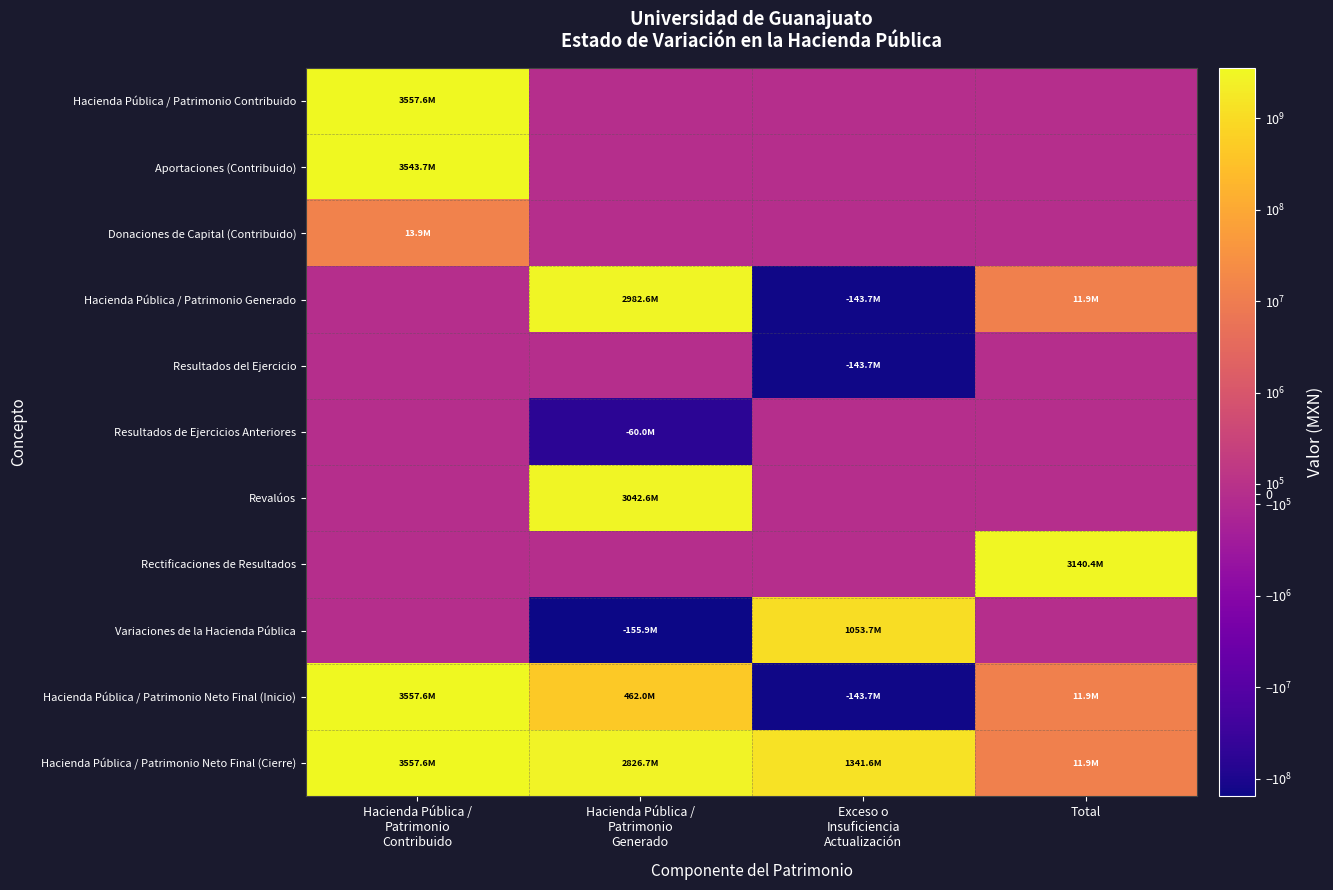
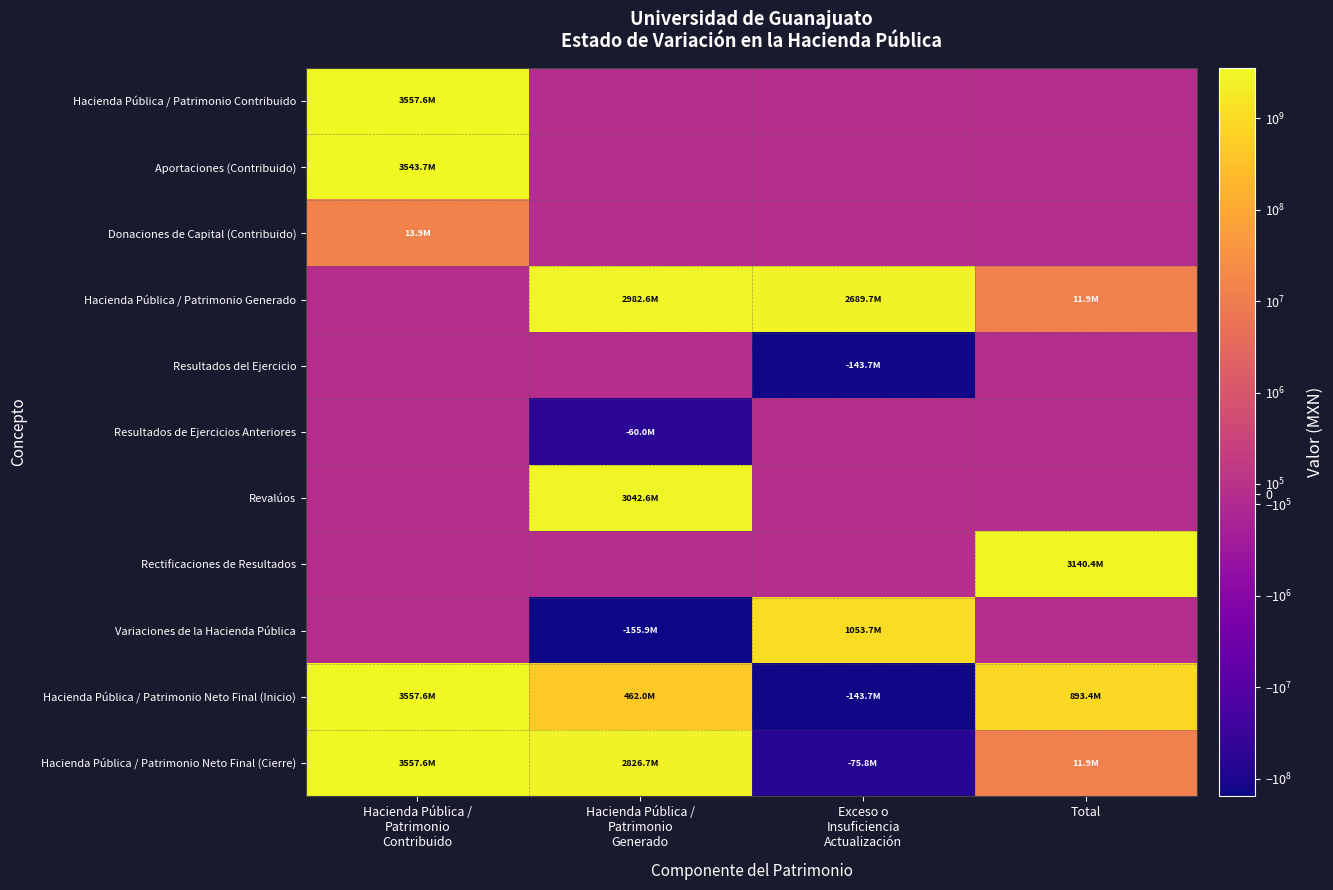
Hacienda Pública / Patrimonio Generado, Exceso o Insuficiencia Actualización: -143.7M -> 2689.7M
Hacienda Pública / Patrimonio Neto Final (Inicio), Total: 11.9M -> 893.4M
Hacienda Pública / Patrimonio Neto Final (Cierre), Exceso o Insuficiencia Actualización: 1341.6M -> -75.8M
